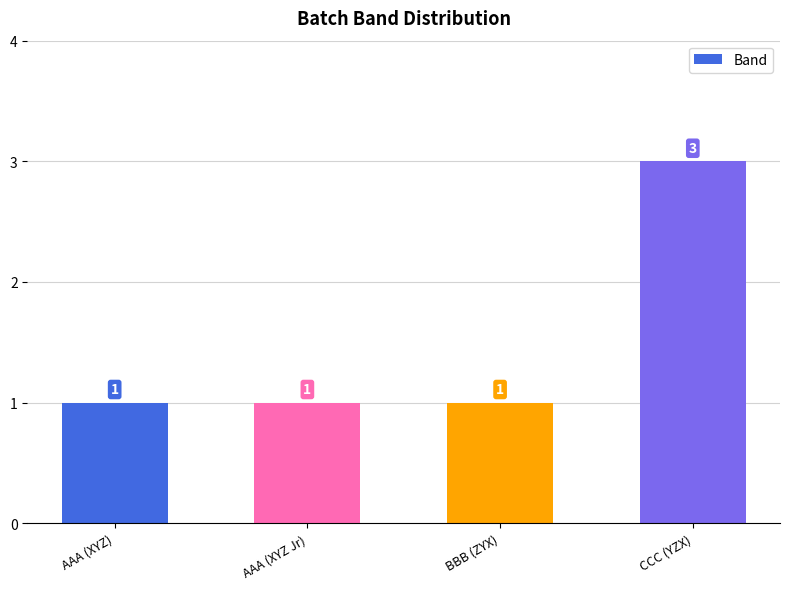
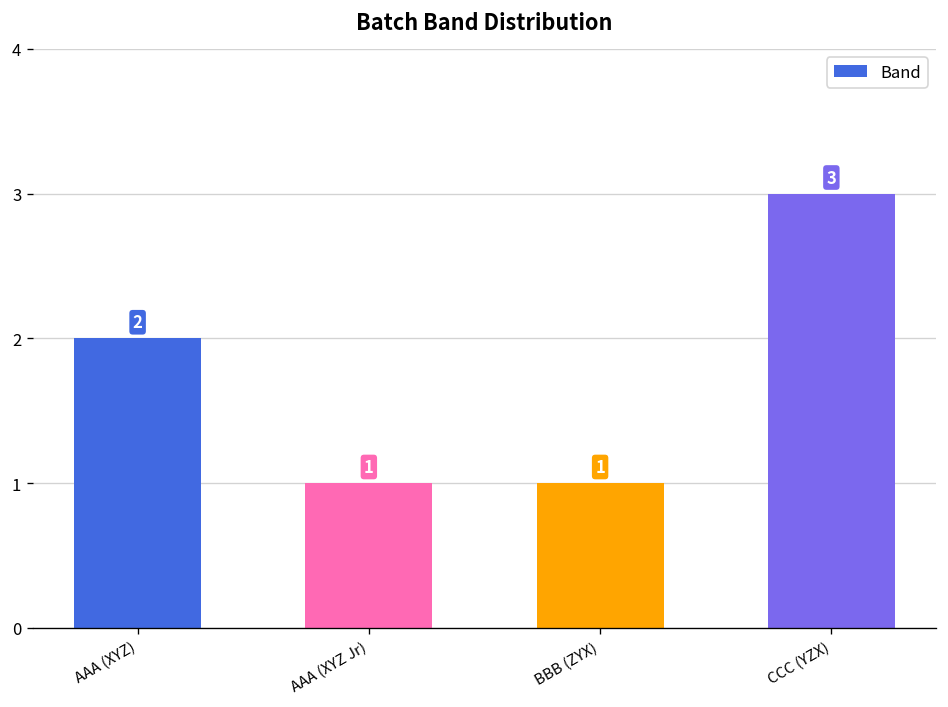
AAA (XYZ): 1 -> 2
